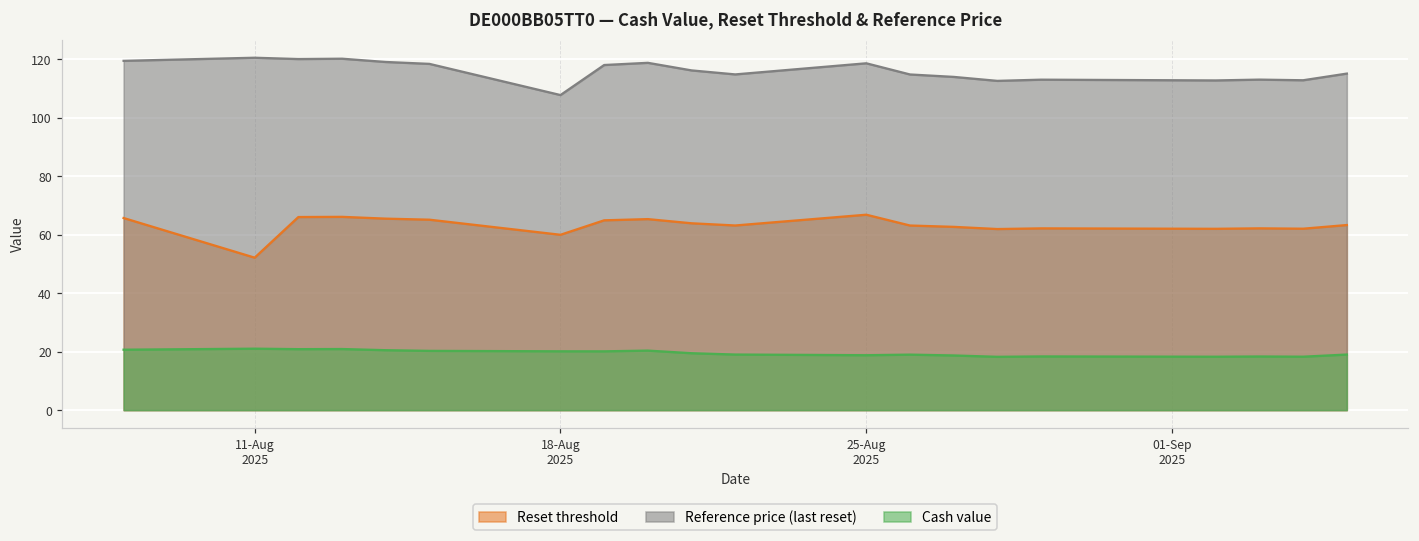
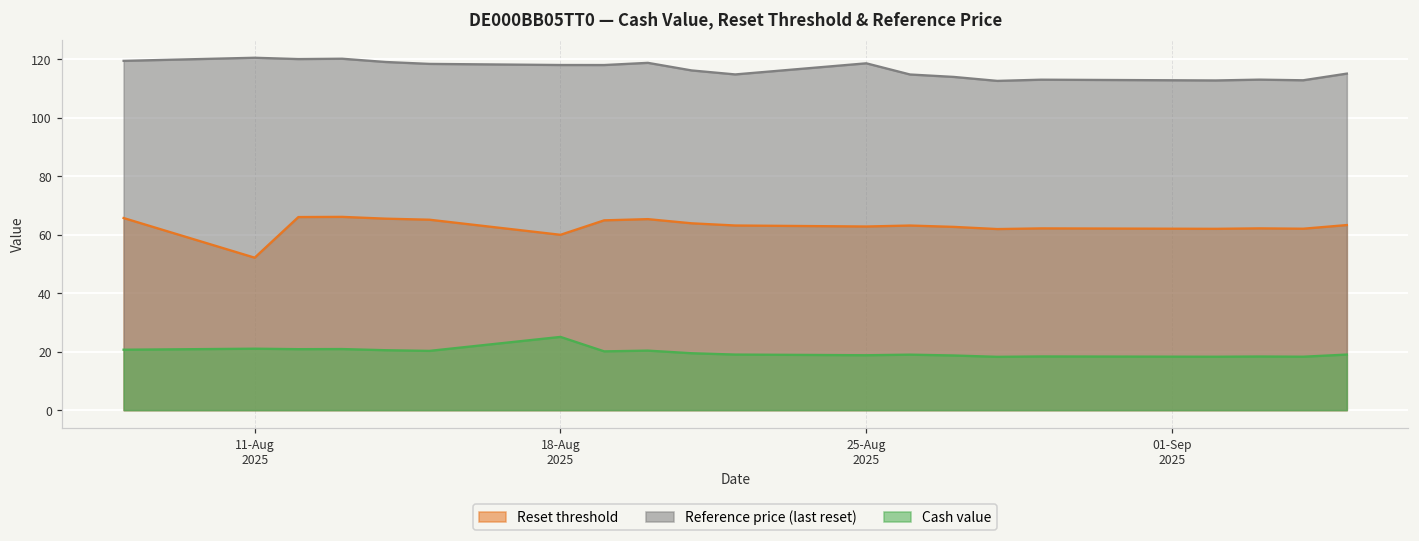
Reference price (last reset), 18-Aug 2025: 108 -> 118
Cash value, 18-Aug 2025: 20 -> 25
Reset threshold, 25-Aug 2025: 67 -> 63
